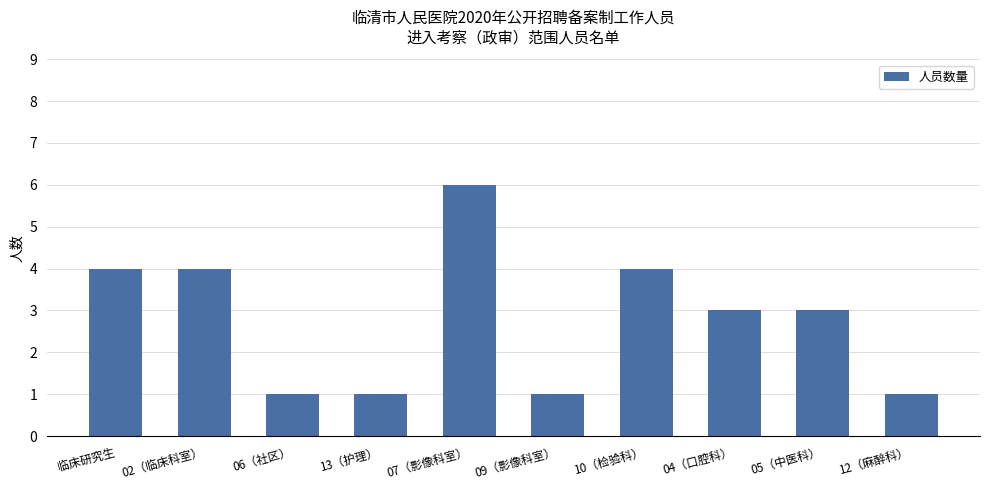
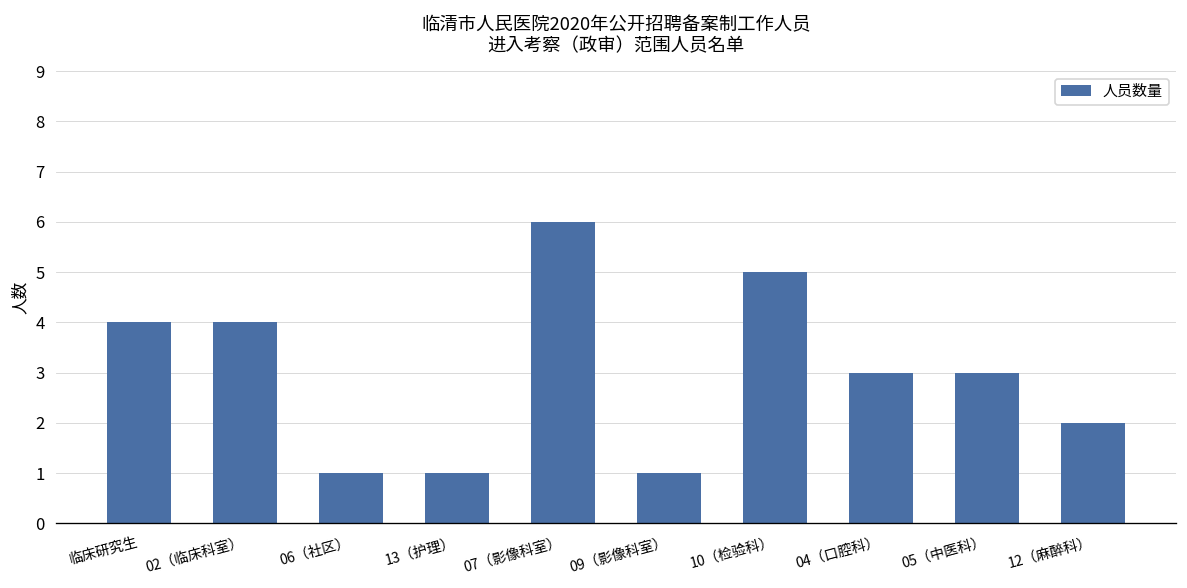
10（检验科）: 4 -> 5
12（麻醉科）: 1 -> 2
